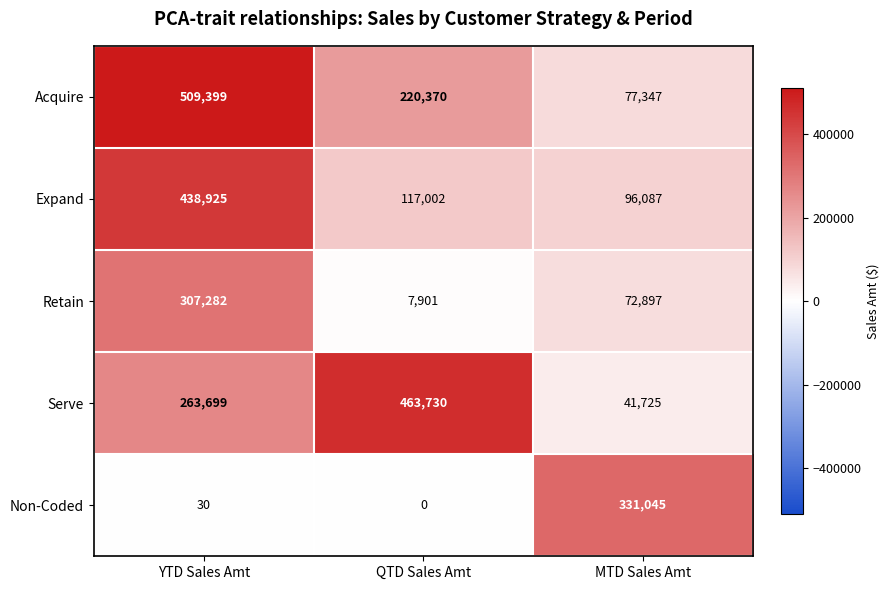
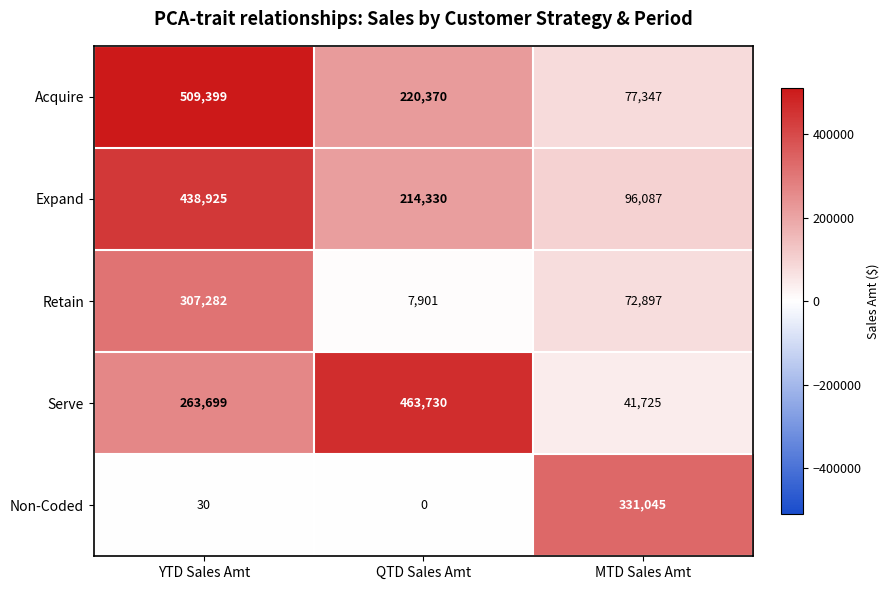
Expand, QTD Sales Amt: 117,002 -> 214,330
